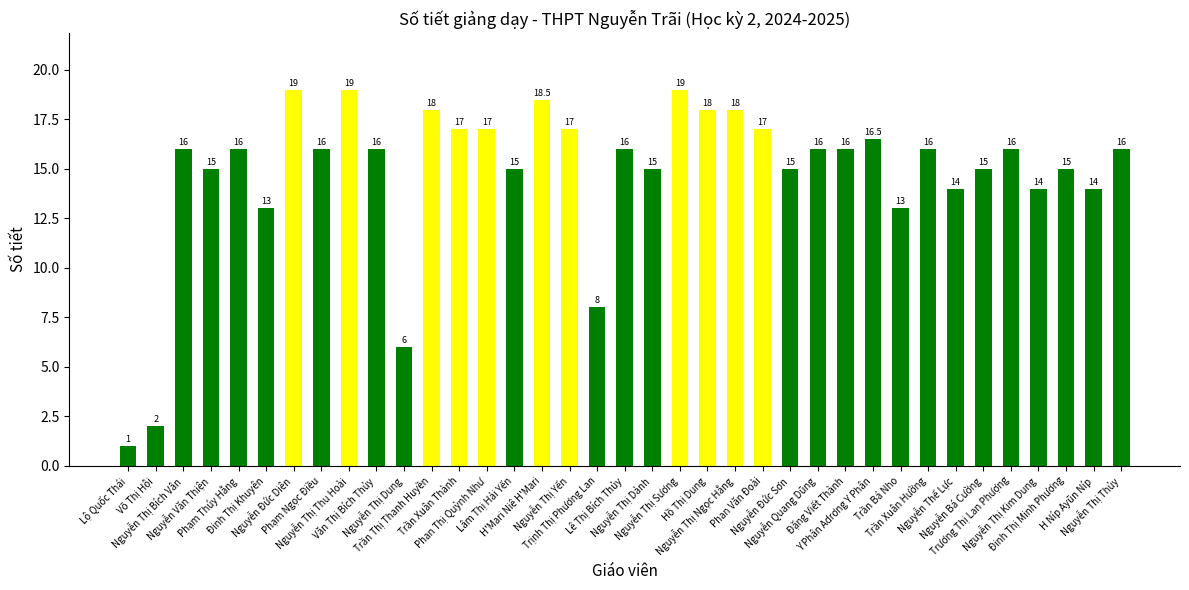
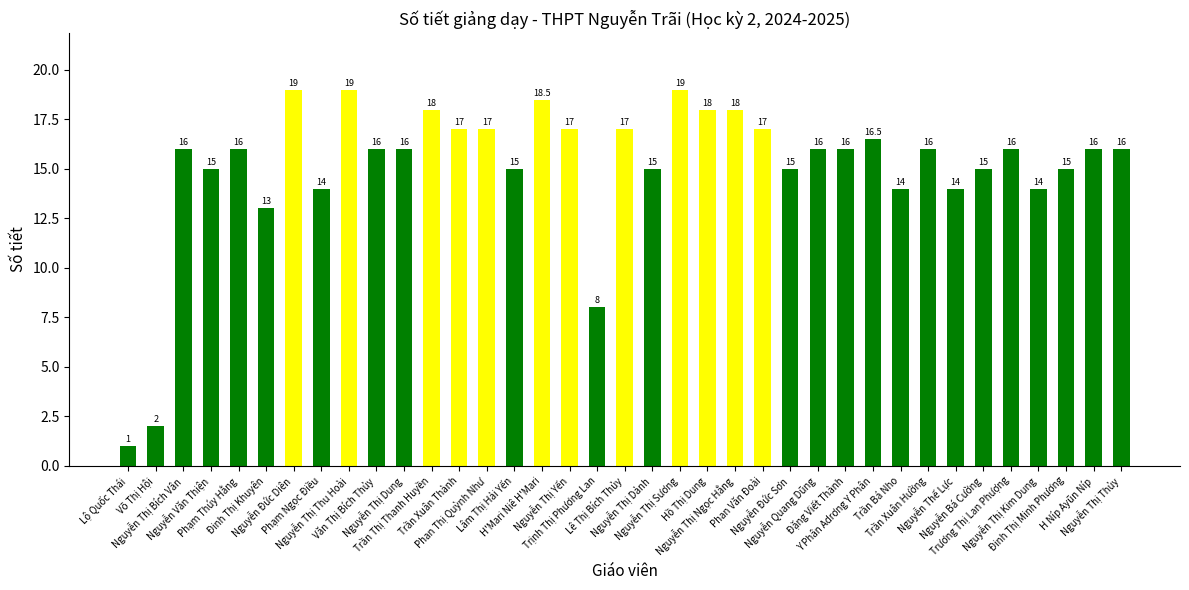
Phạm Ngọc Điều: 16 -> 14
Nguyễn Thị Dung: 6 -> 16
Lê Thị Bích Thủy: 16 -> 17
Trần Bá Nho: 13 -> 14
H Níp Ayũn Níp: 14 -> 16
